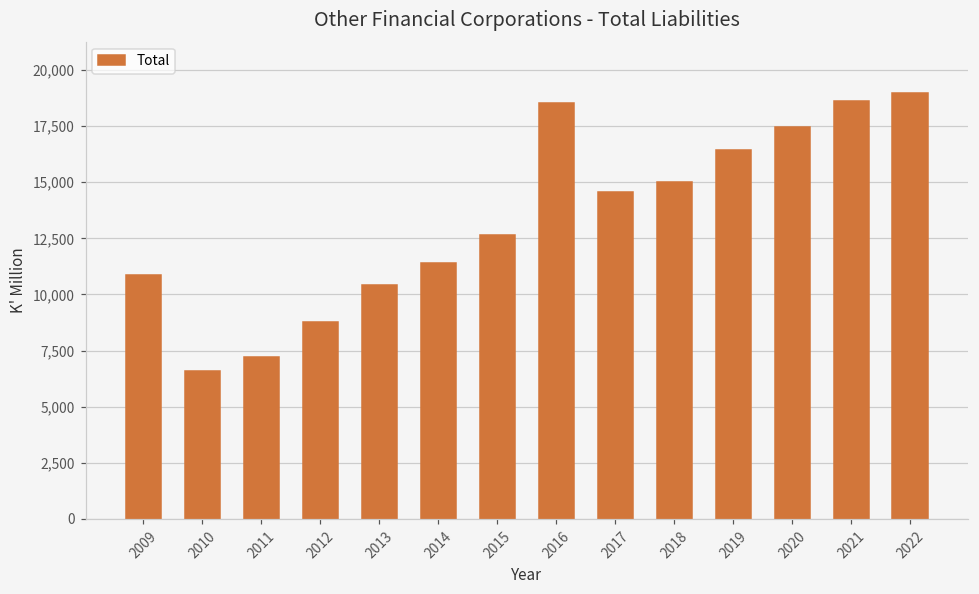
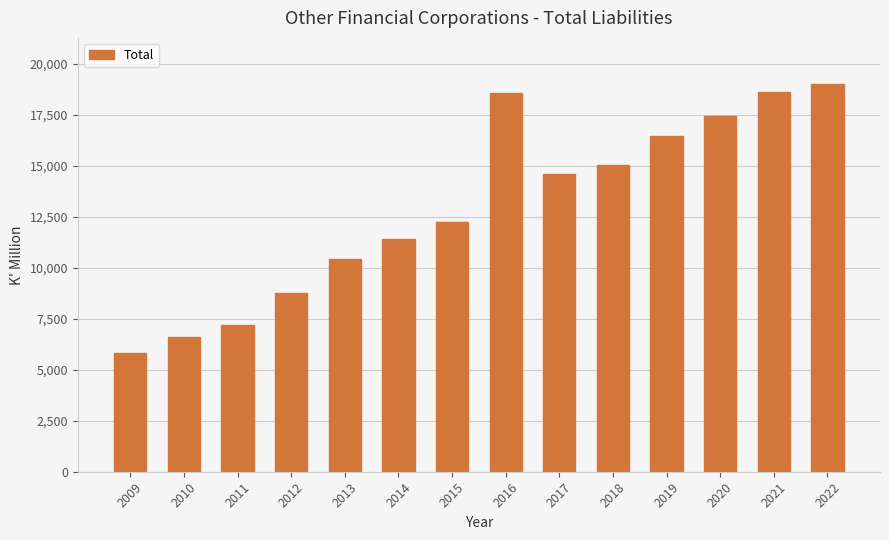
2009: 10,900 -> 5,800
2015: 12,700 -> 12,300
